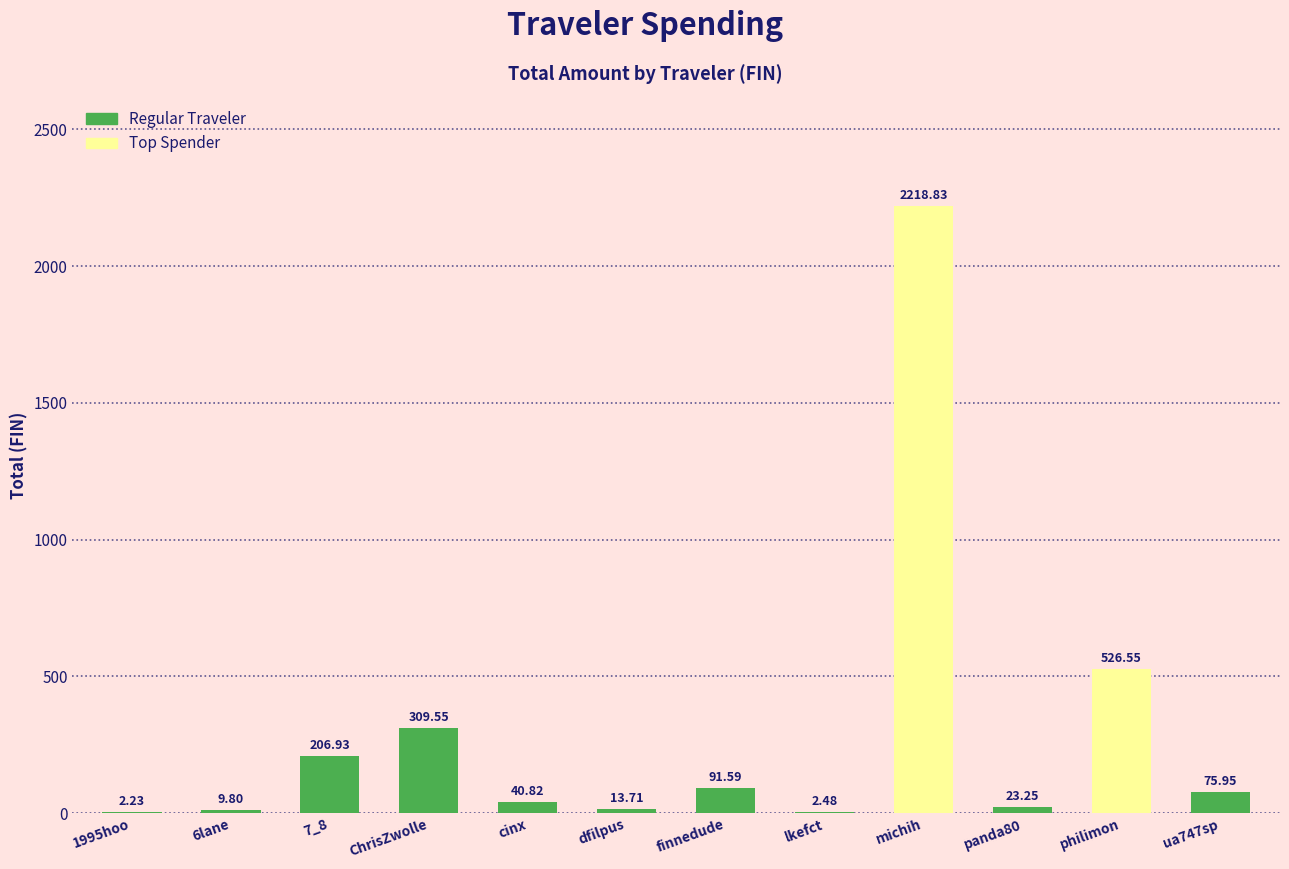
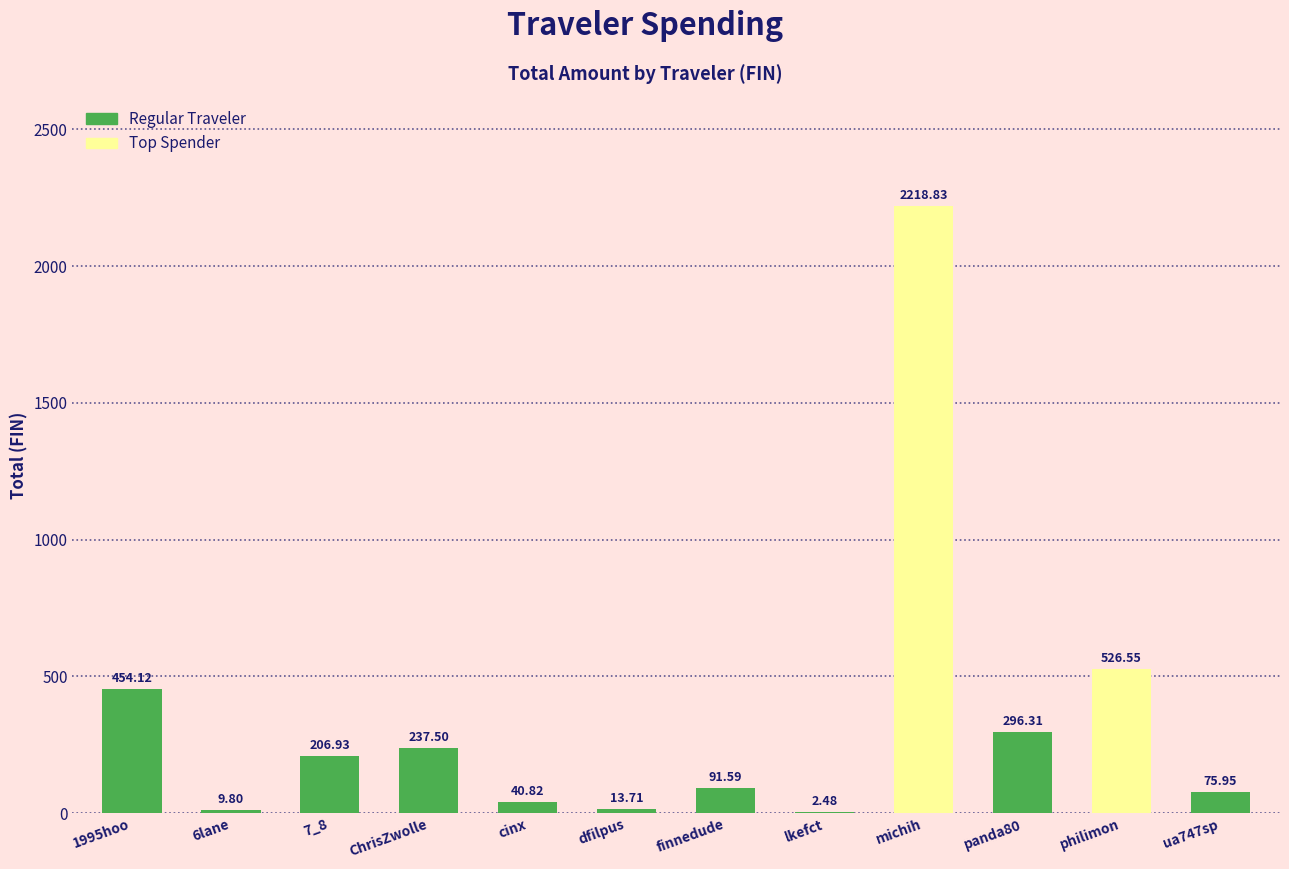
1995hoo: 2.23 -> 454.12
ChrisZwolle: 309.55 -> 237.50
panda80: 23.25 -> 296.31
